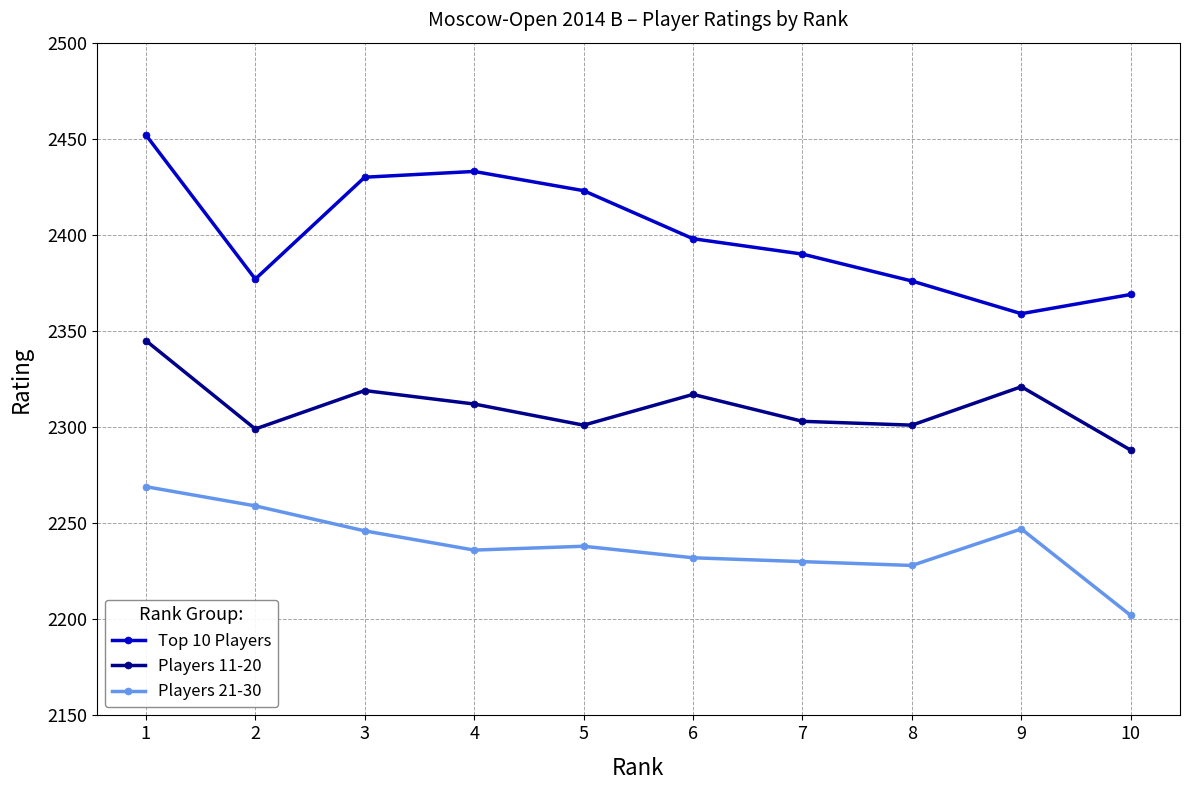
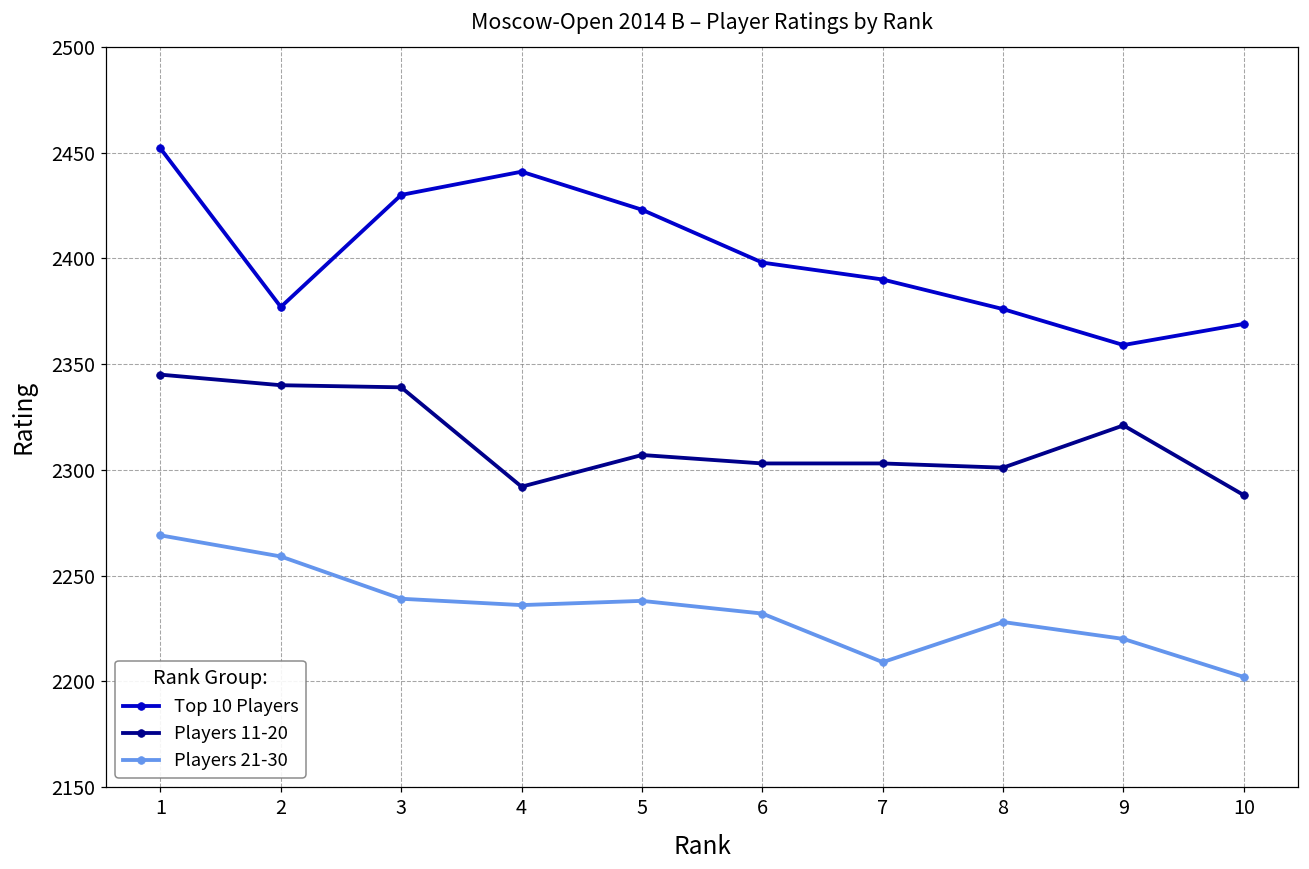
Players 11-20, 2: 2299 -> 2340
Players 11-20, 3: 2319 -> 2339
Players 21-30, 3: 2246 -> 2239
Top 10 Players, 4: 2433 -> 2441
Players 11-20, 4: 2312 -> 2292
Players 11-20, 5: 2301 -> 2307
Players 11-20, 6: 2317 -> 2303
Players 21-30, 7: 2230 -> 2209
Players 21-30, 9: 2247 -> 2220
